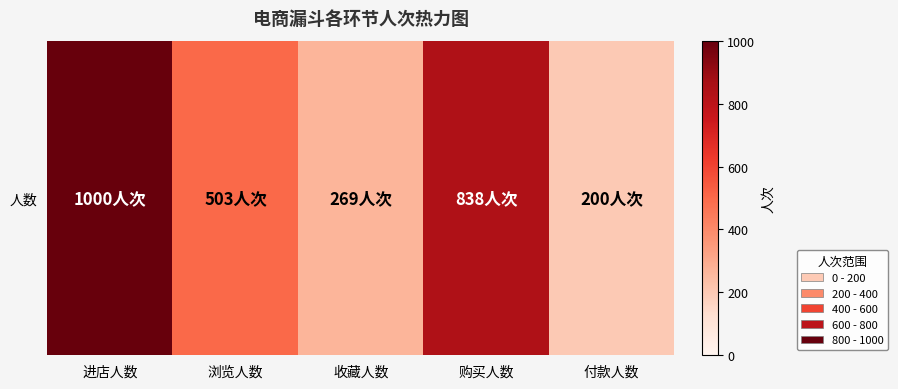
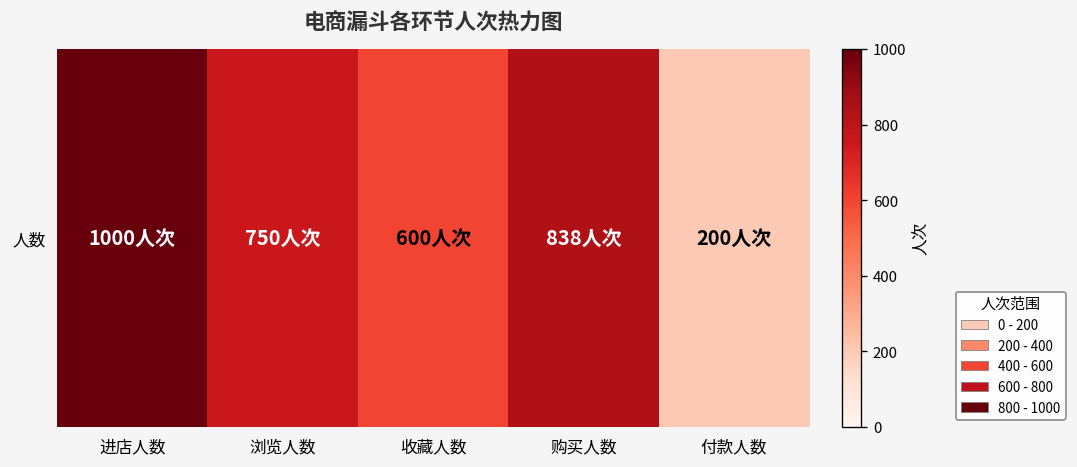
人数, 浏览人数: 503 -> 750
人数, 收藏人数: 269 -> 600
